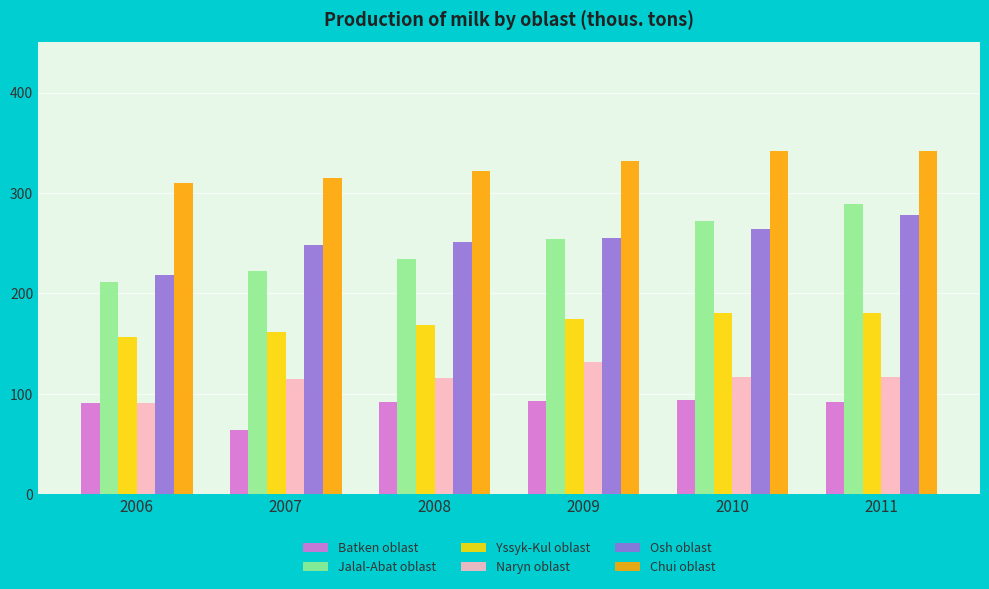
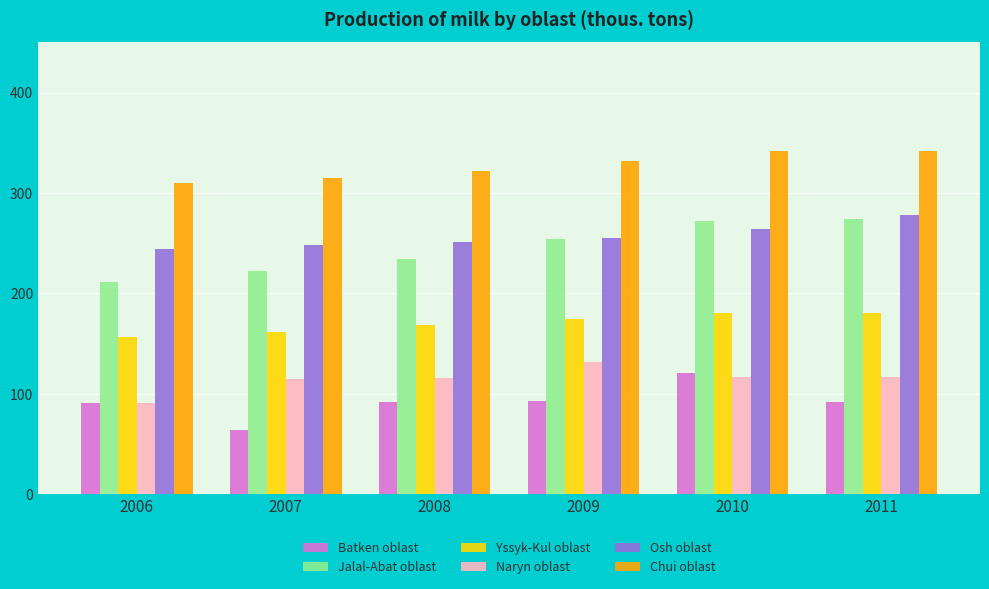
Osh oblast, 2006: 218 -> 245
Batken oblast, 2010: 94 -> 121
Jalal-Abat oblast, 2011: 289 -> 274
